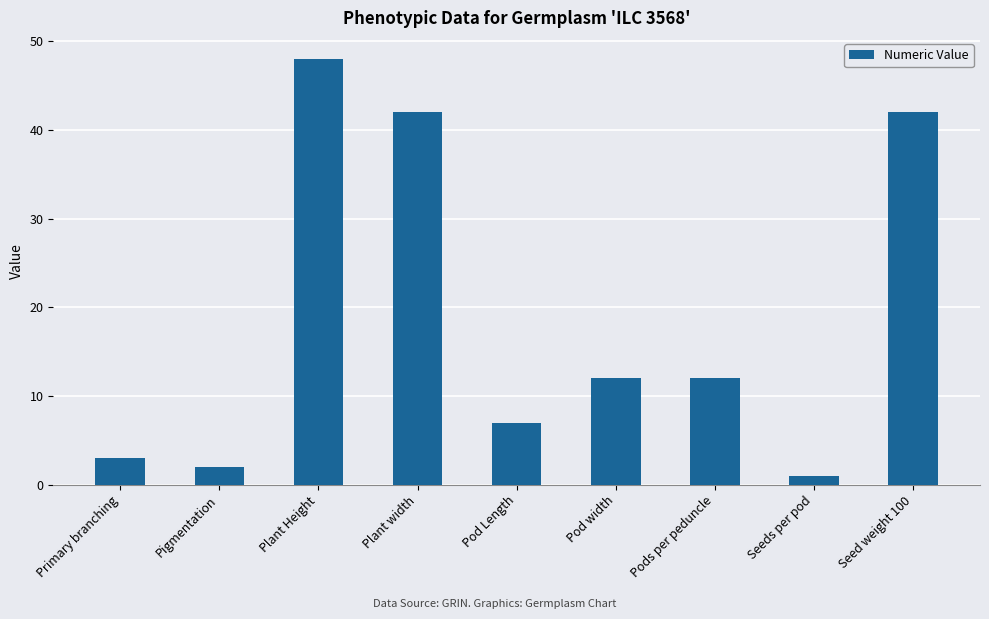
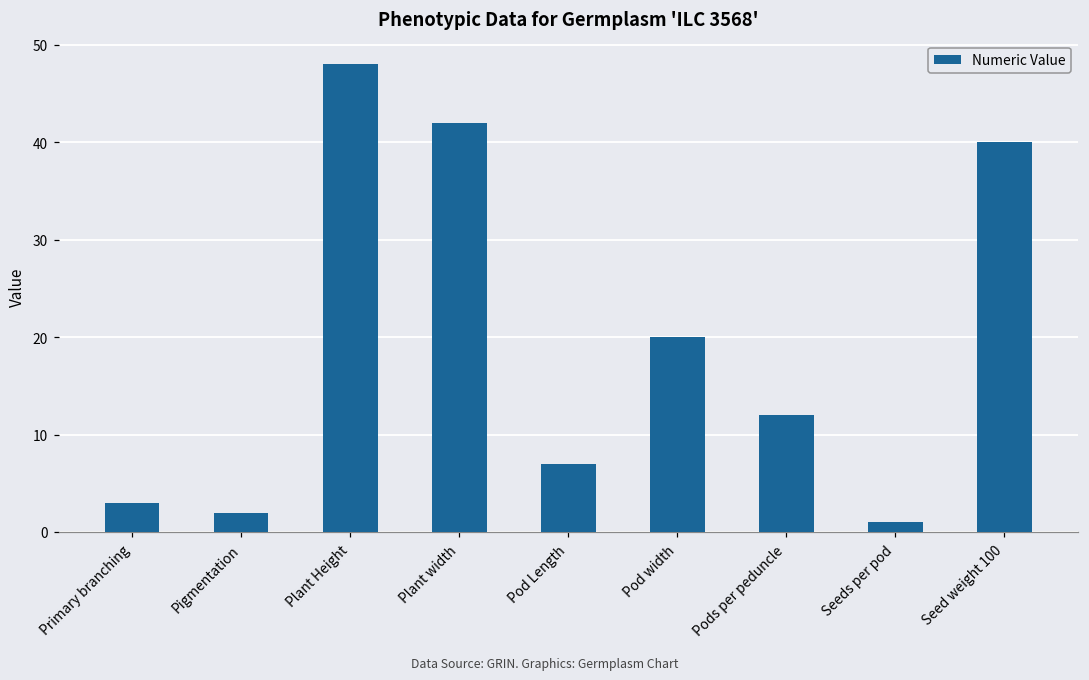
Pod width: 12 -> 20
Seed weight 100: 42 -> 40
